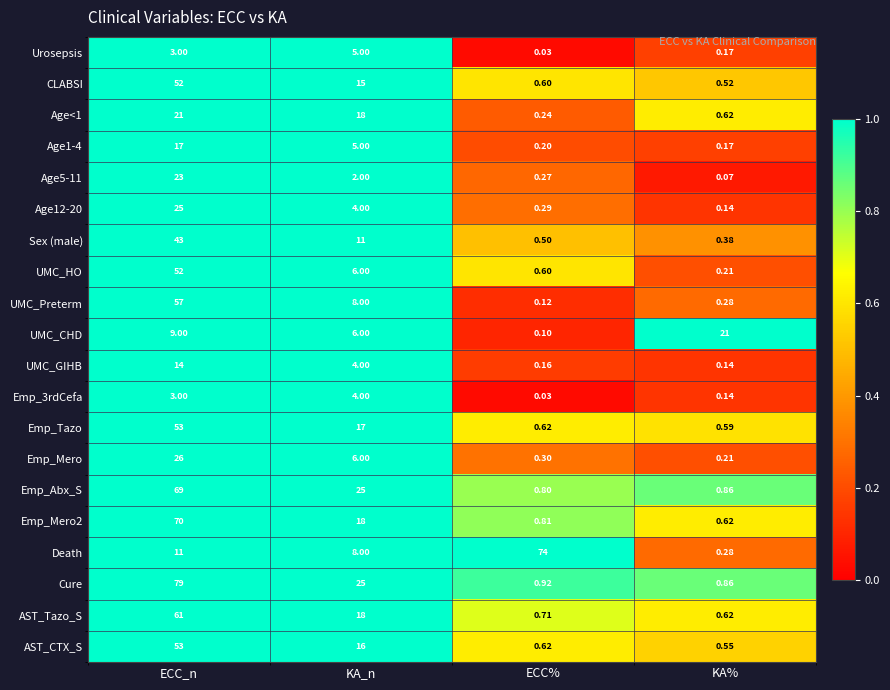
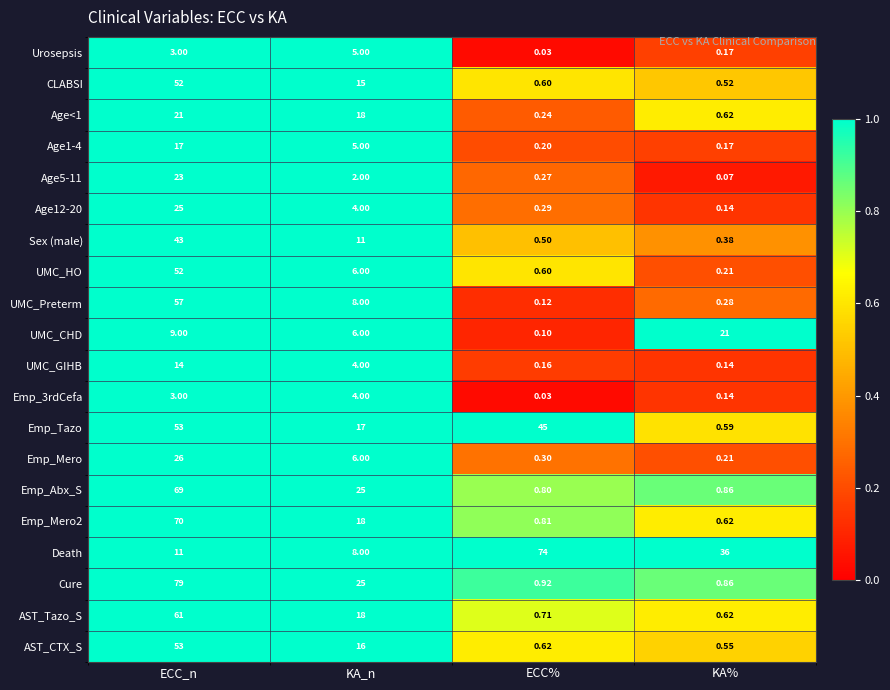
Emp_Tazo, ECC%: 0.62 -> 45
Death, KA%: 0.28 -> 36
